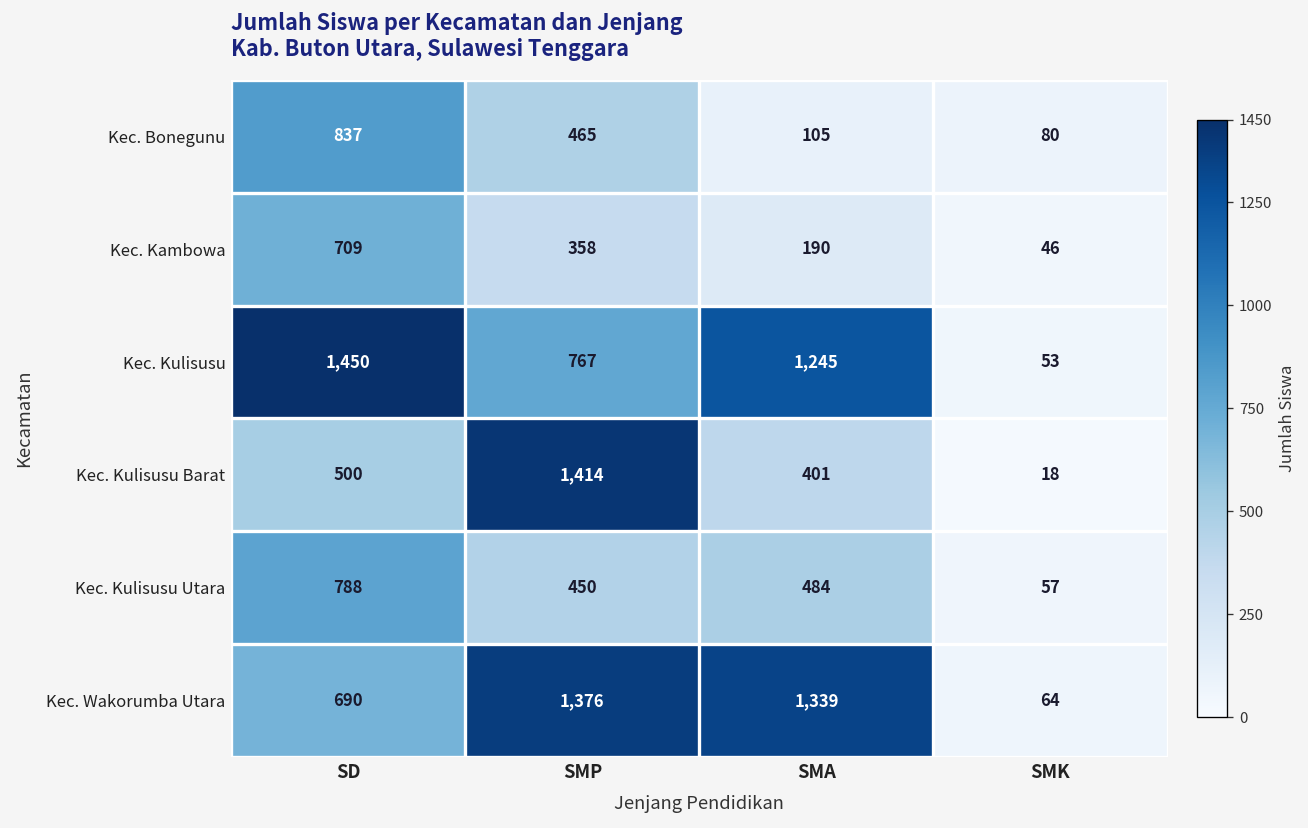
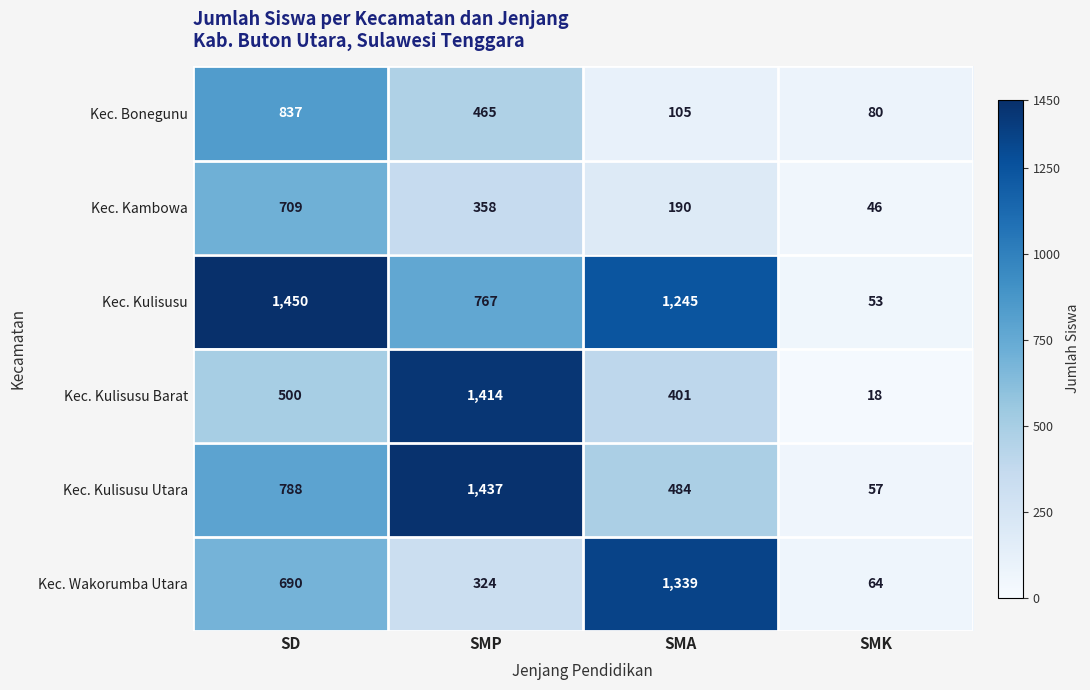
Kec. Kulisusu Utara, SMP: 450 -> 1,437
Kec. Wakorumba Utara, SMP: 1,376 -> 324
